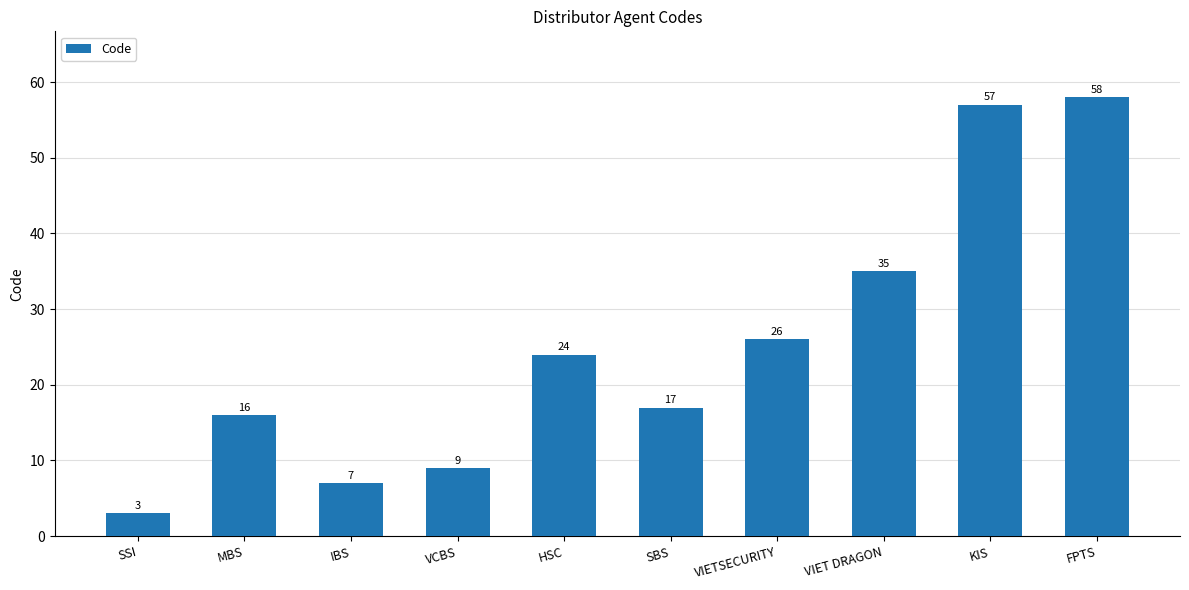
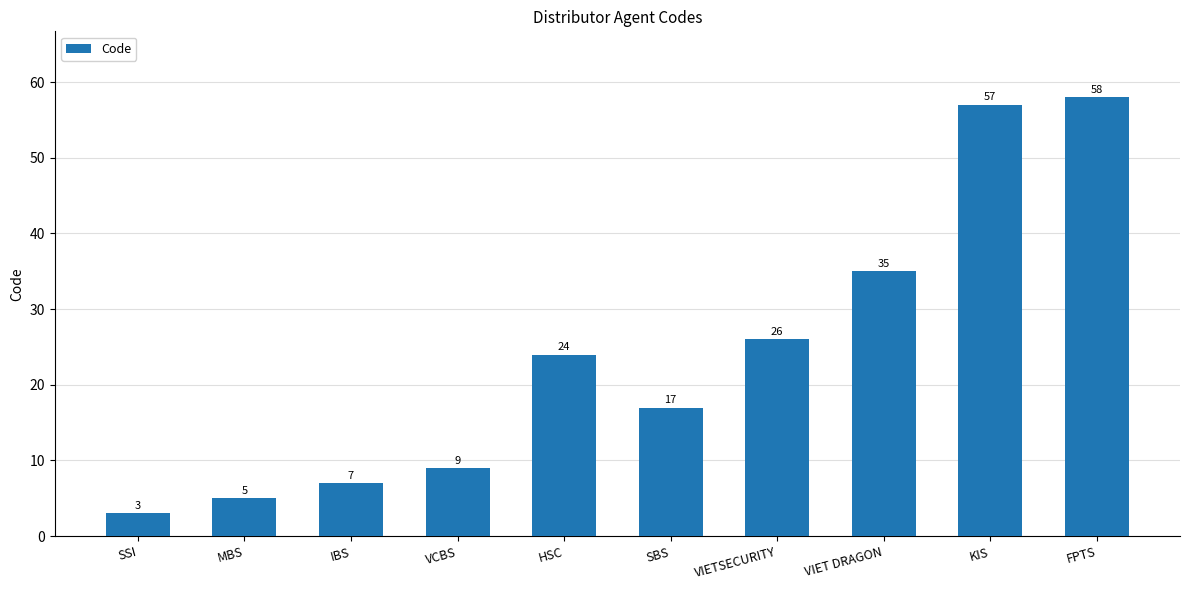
MBS: 16 -> 5
